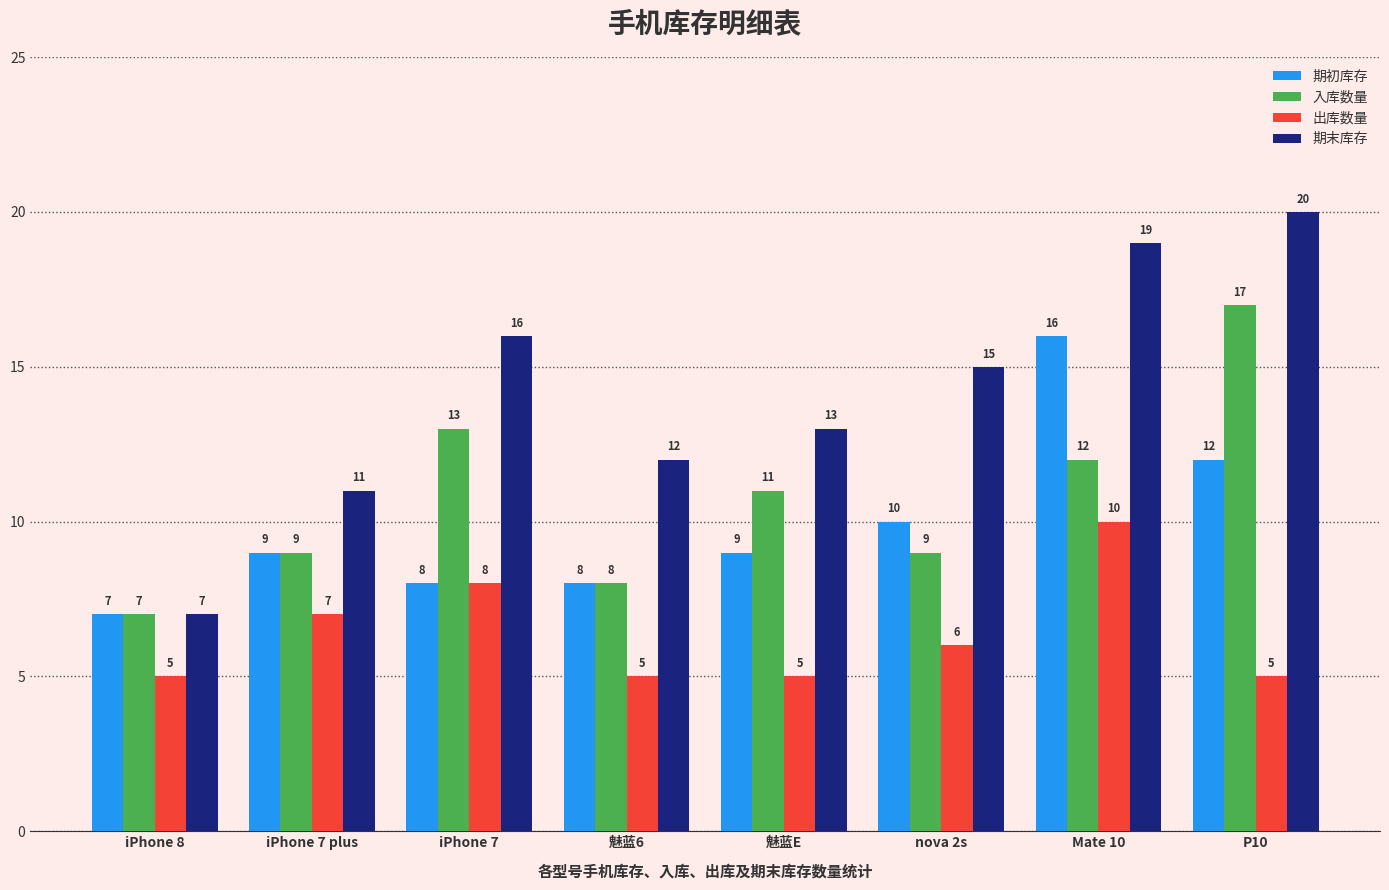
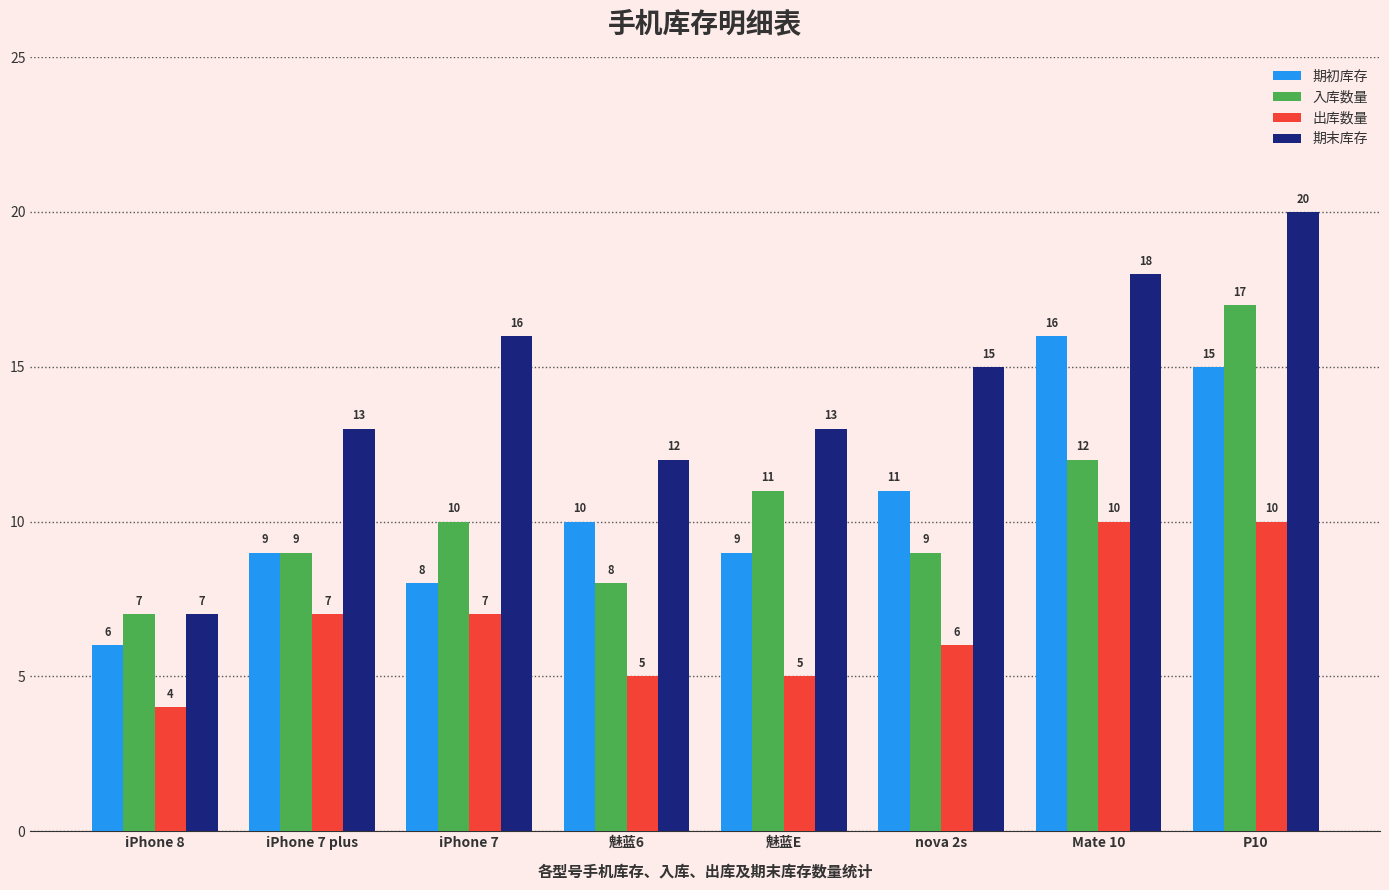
期初库存, iPhone 8: 7 -> 6
出库数量, iPhone 8: 5 -> 4
期末库存, iPhone 7 plus: 11 -> 13
入库数量, iPhone 7: 13 -> 10
出库数量, iPhone 7: 8 -> 7
期初库存, 魅蓝6: 8 -> 10
期初库存, nova 2s: 10 -> 11
期末库存, Mate 10: 19 -> 18
期初库存, P10: 12 -> 15
出库数量, P10: 5 -> 10
